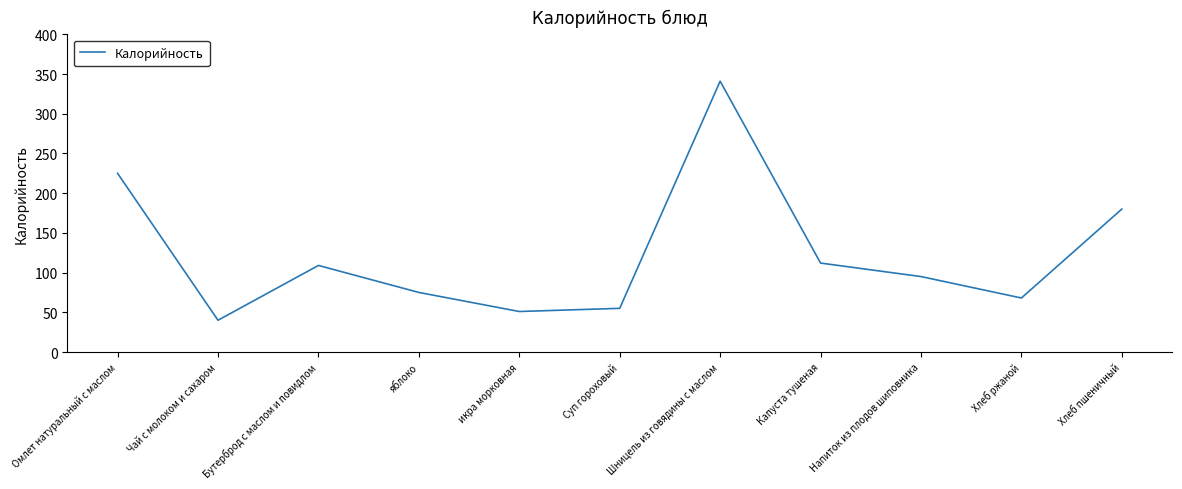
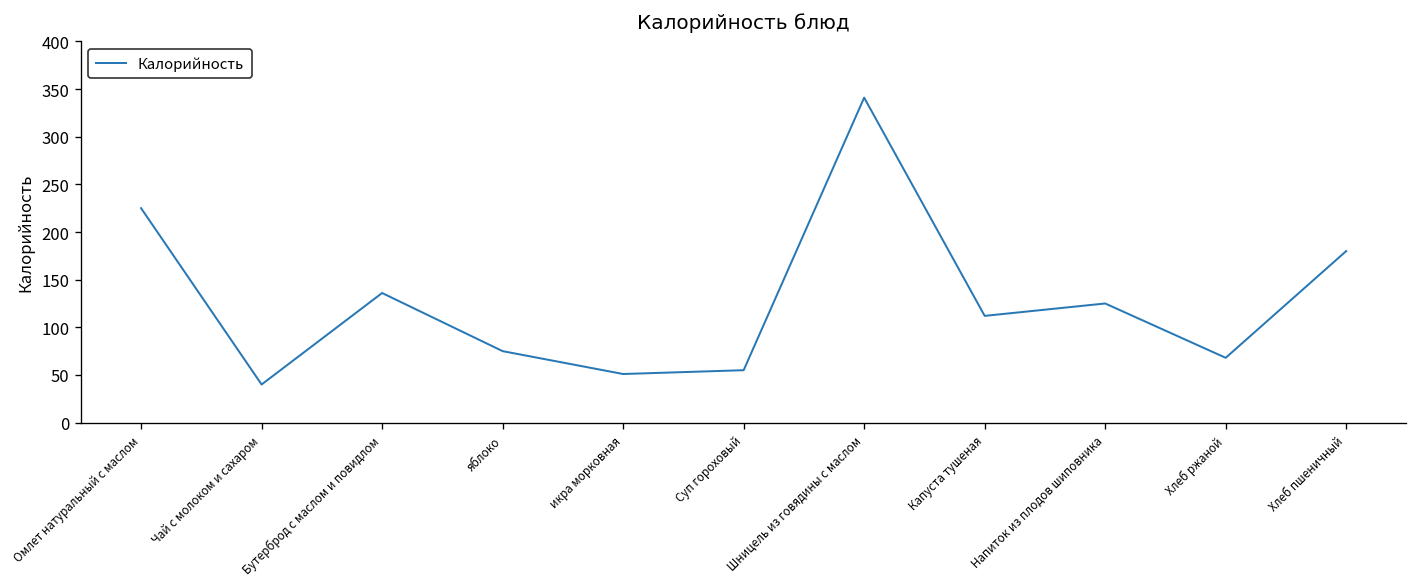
Бутерброд с маслом и повидлом: 110 -> 140
Напиток из плодов шиповника: 100 -> 130
